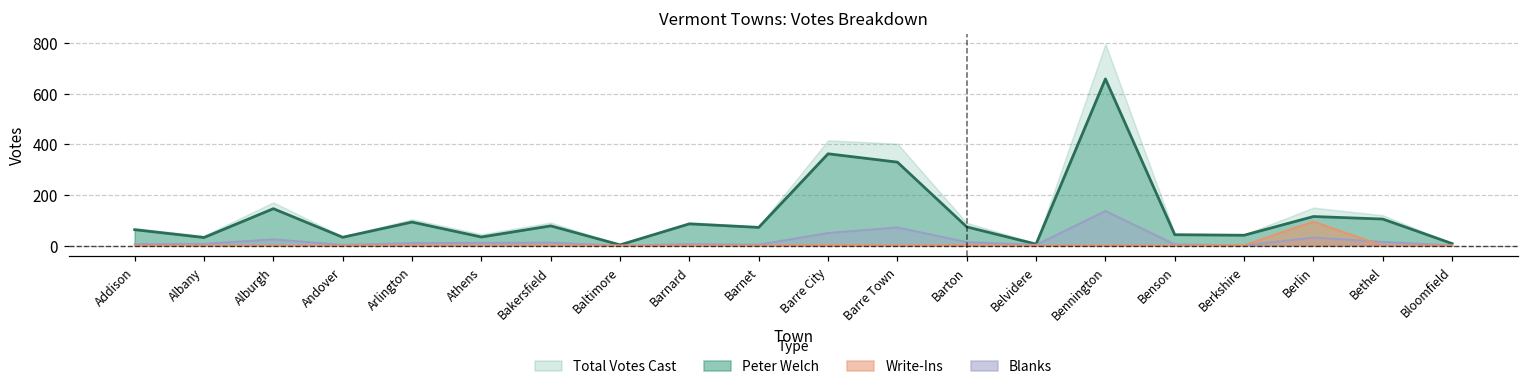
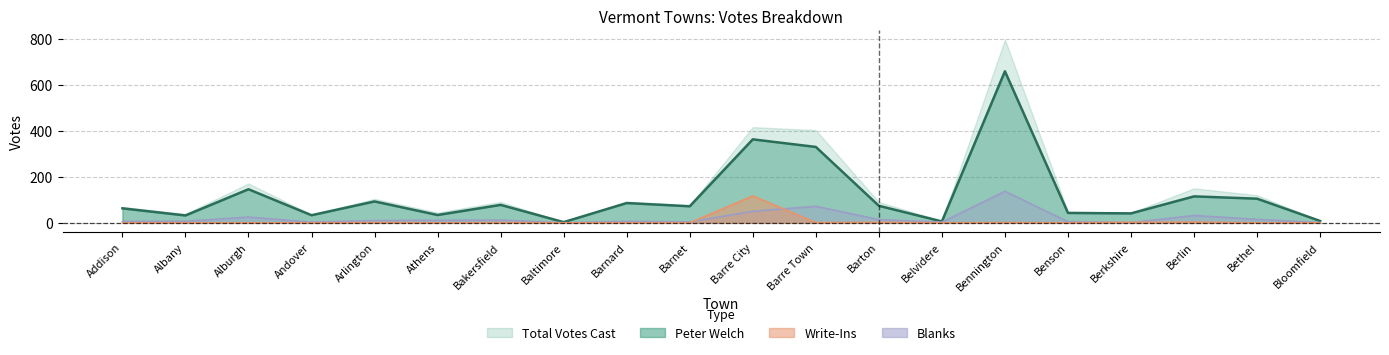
Write-Ins, Barre City: 0 -> 120
Write-Ins, Berlin: 100 -> 0
